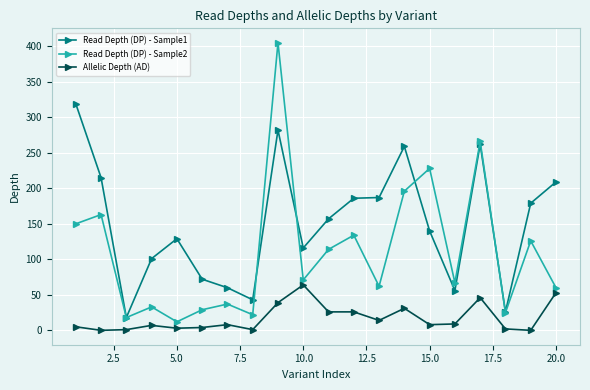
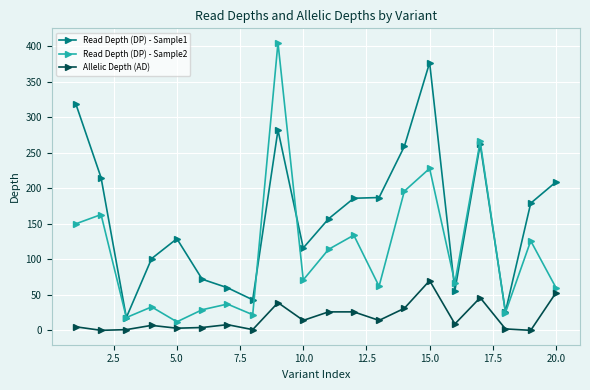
Allelic Depth (AD), 10.0: 60 -> 10
Read Depth (DP) - Sample1, 15.0: 140 -> 380
Allelic Depth (AD), 15.0: 10 -> 70
